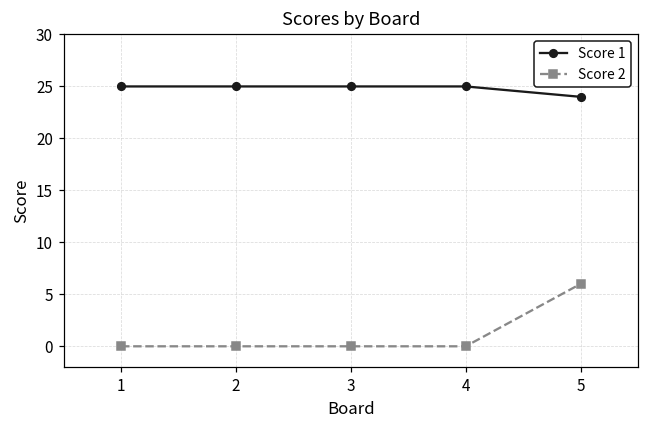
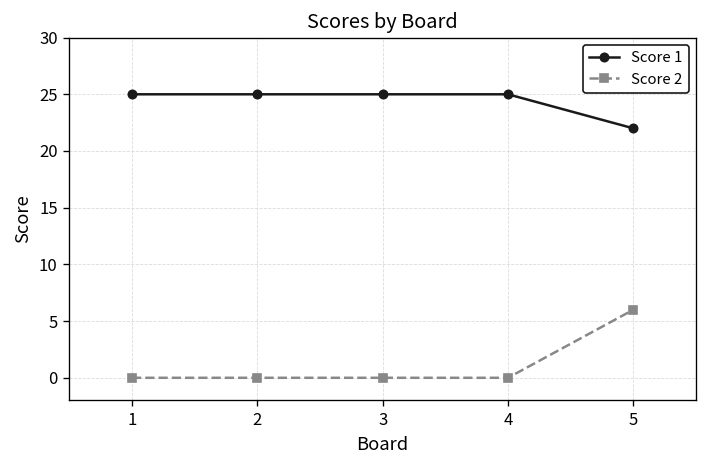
Score 1, 5: 24 -> 22
